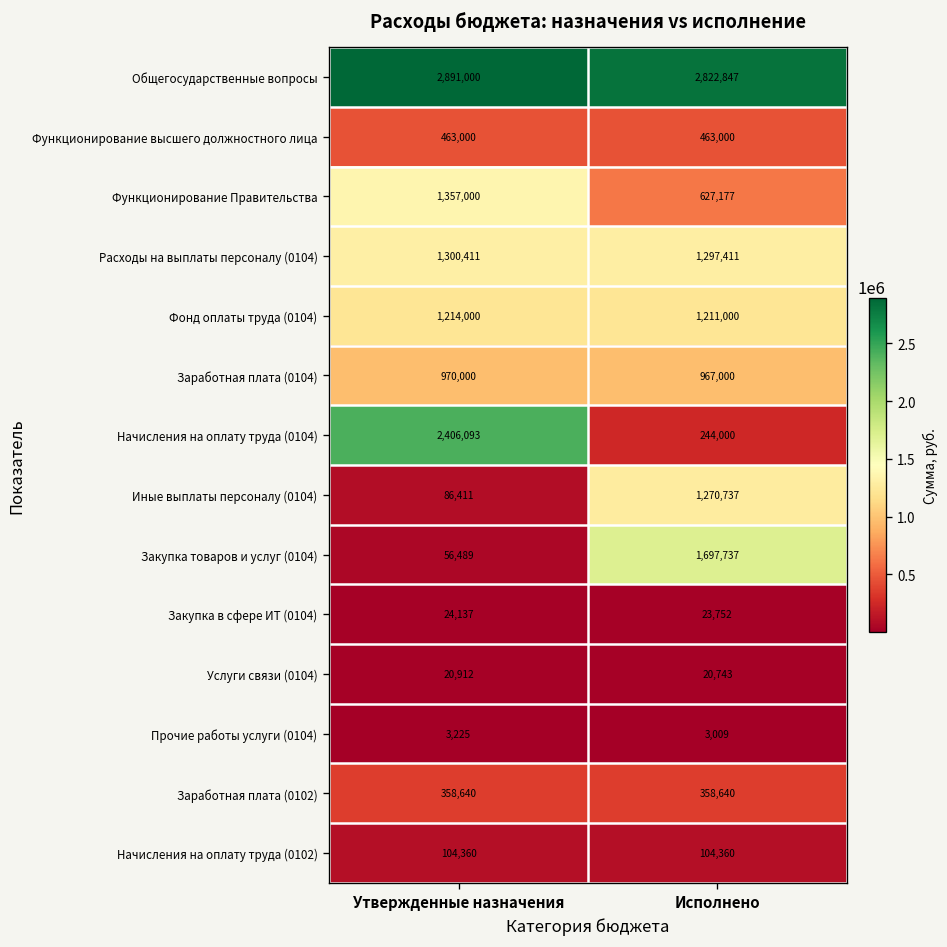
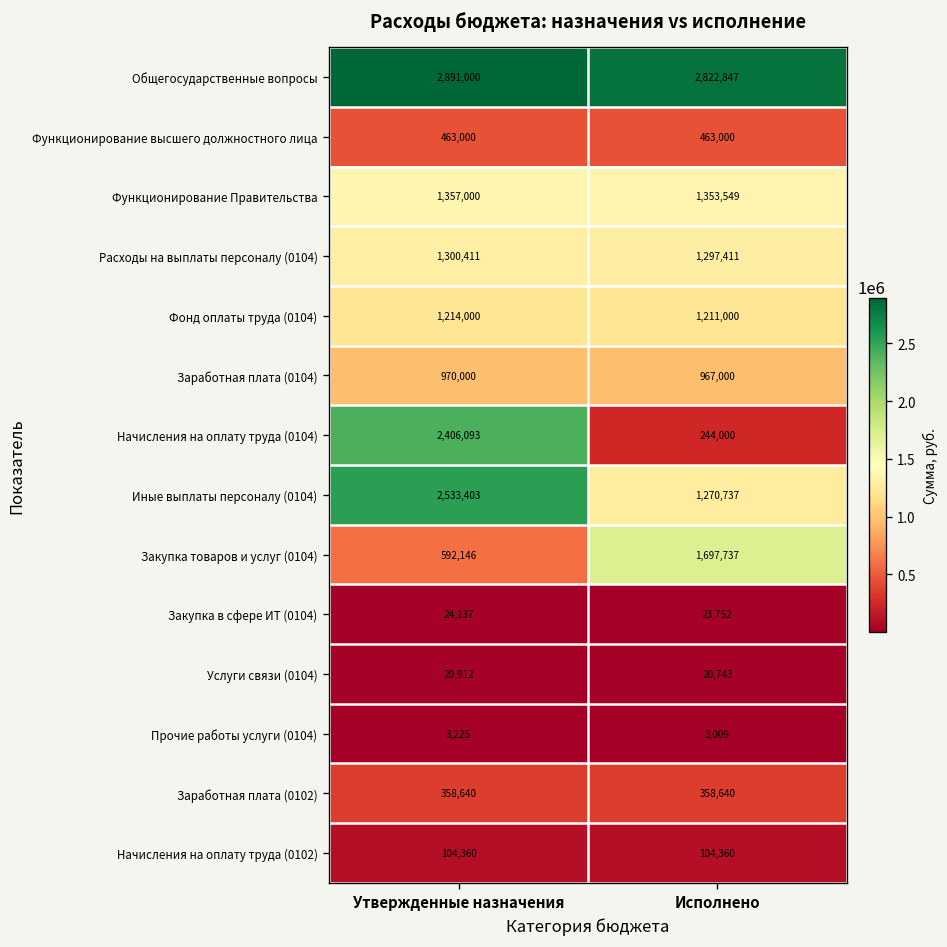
Функционирование Правительства, Исполнено: 627,177 -> 1,353,549
Иные выплаты персоналу (0104), Утвержденные назначения: 86,411 -> 2,533,403
Закупка товаров и услуг (0104), Утвержденные назначения: 56,489 -> 592,146
